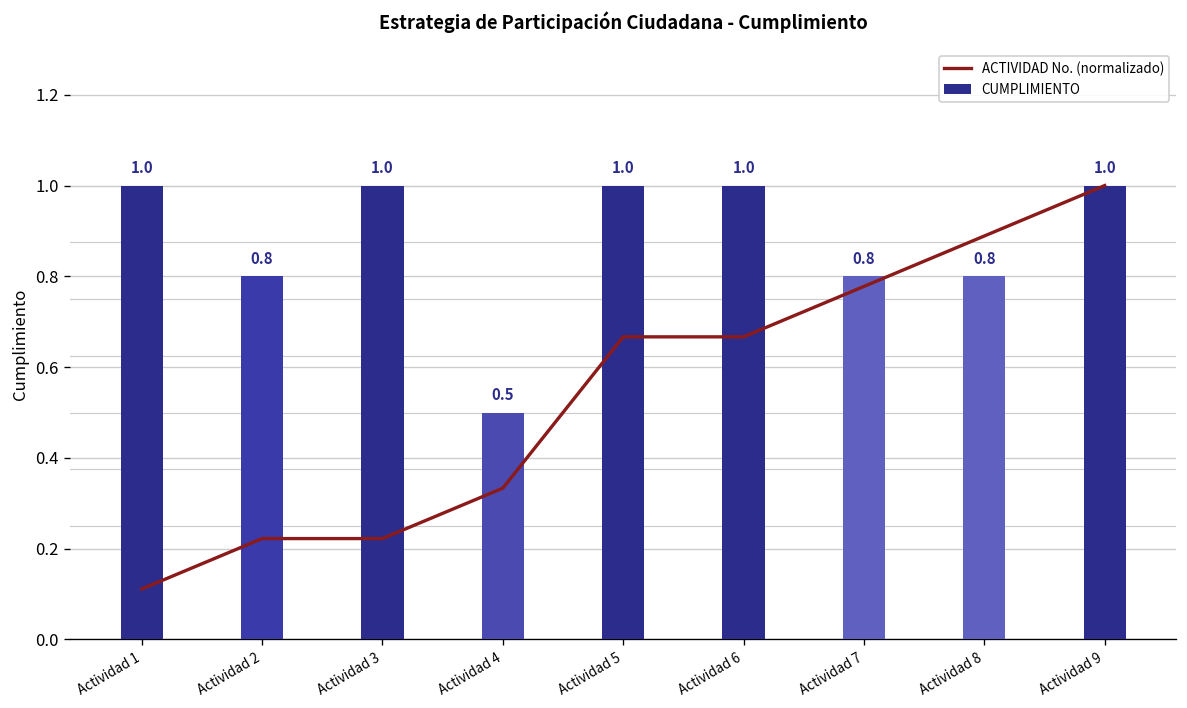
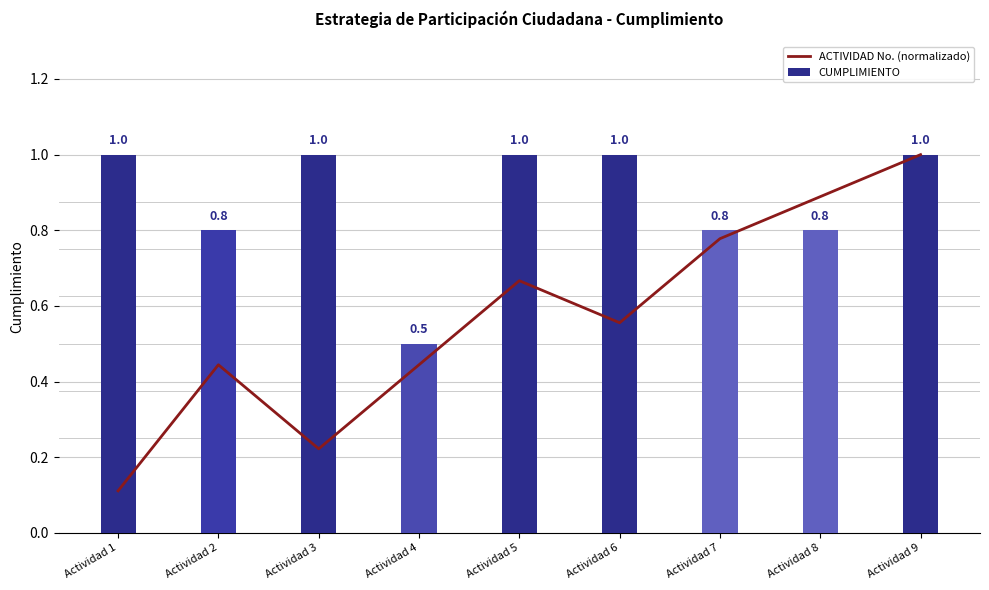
ACTIVIDAD No. (normalizado), Actividad 2: 0.22 -> 0.44
ACTIVIDAD No. (normalizado), Actividad 4: 0.33 -> 0.44
ACTIVIDAD No. (normalizado), Actividad 6: 0.67 -> 0.56
